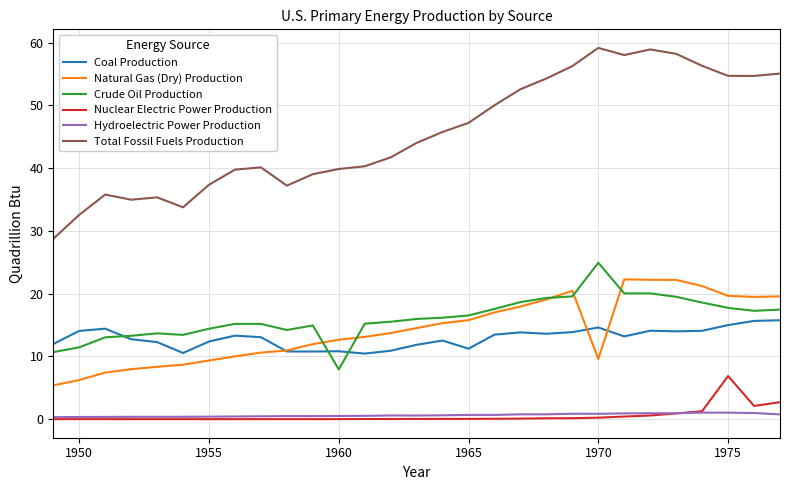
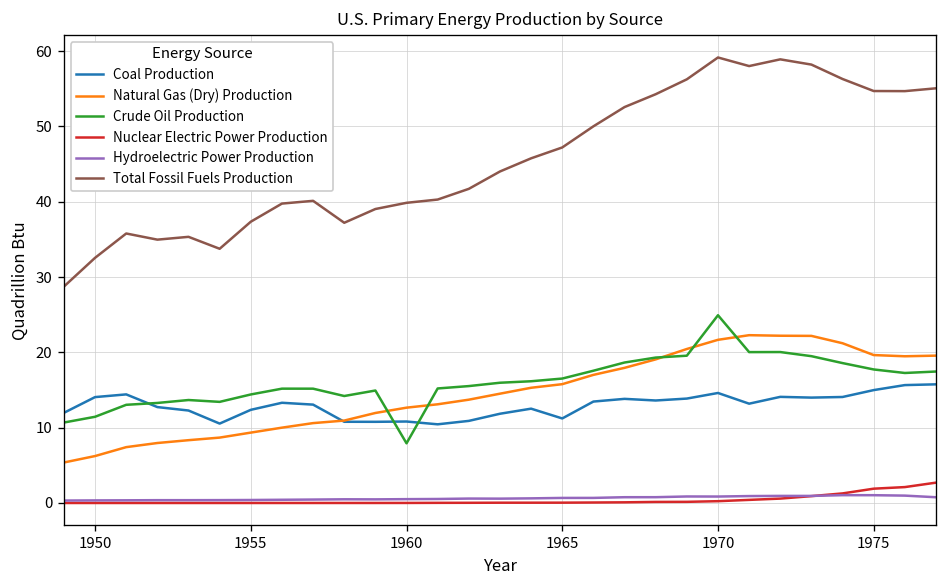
Natural Gas (Dry) Production, 1970: 10 -> 22
Nuclear Electric Power Production, 1975: 7 -> 2
